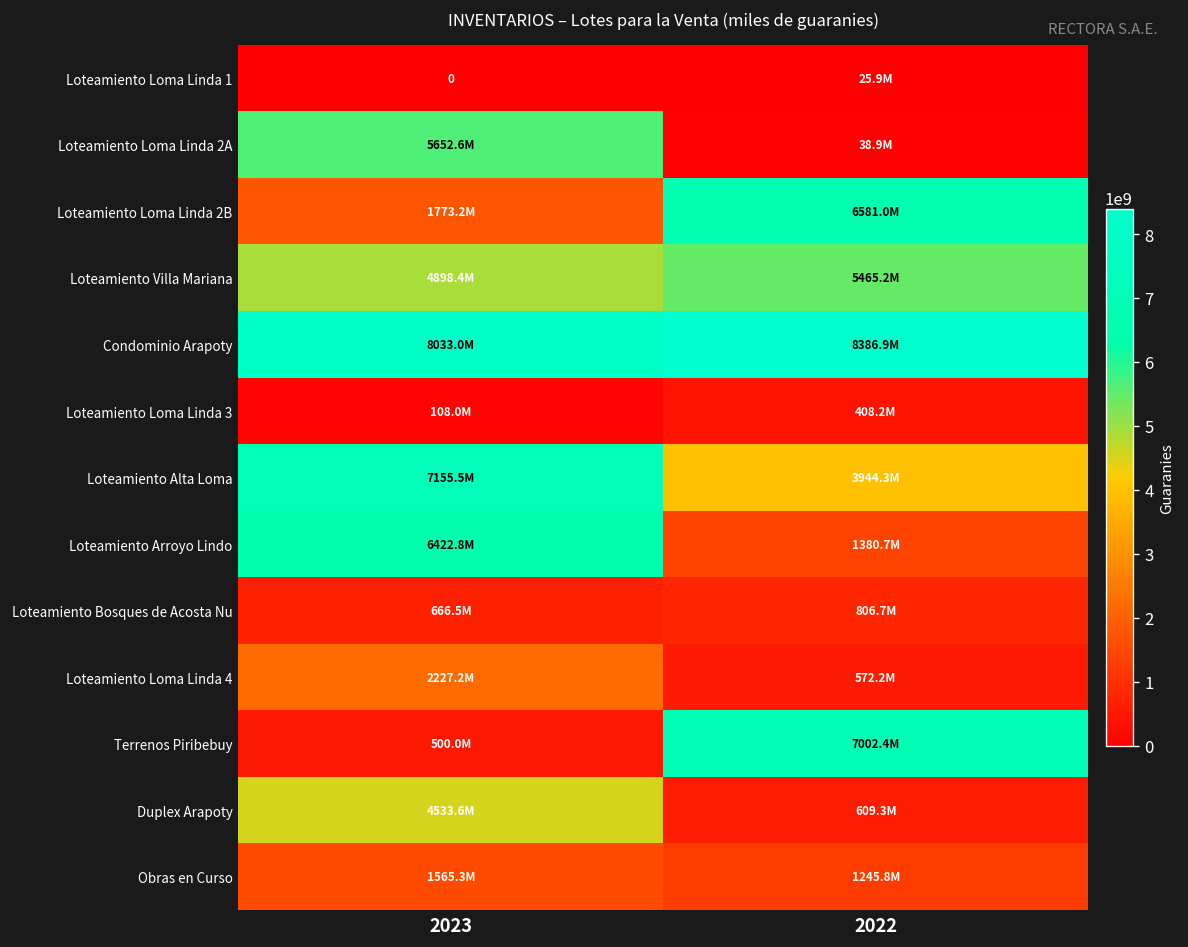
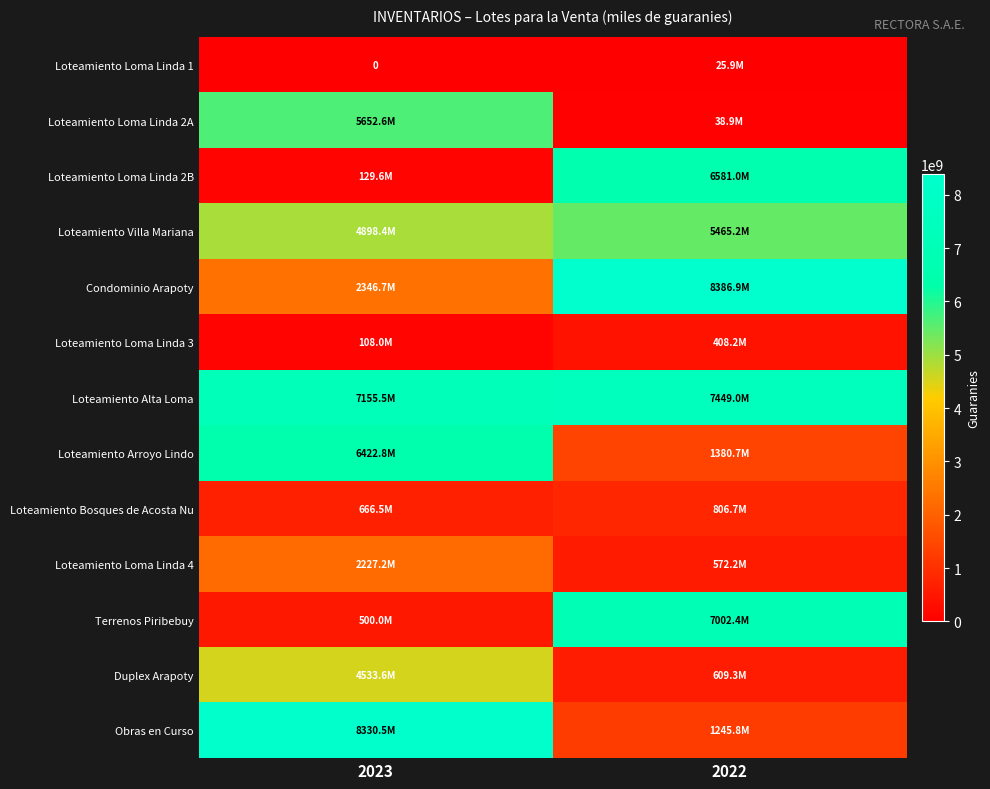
Loteamiento Loma Linda 2B, 2023: 1773.2M -> 129.6M
Condominio Arapoty, 2023: 8033.0M -> 2346.7M
Loteamiento Alta Loma, 2022: 3944.3M -> 7449.0M
Obras en Curso, 2023: 1565.3M -> 8330.5M
